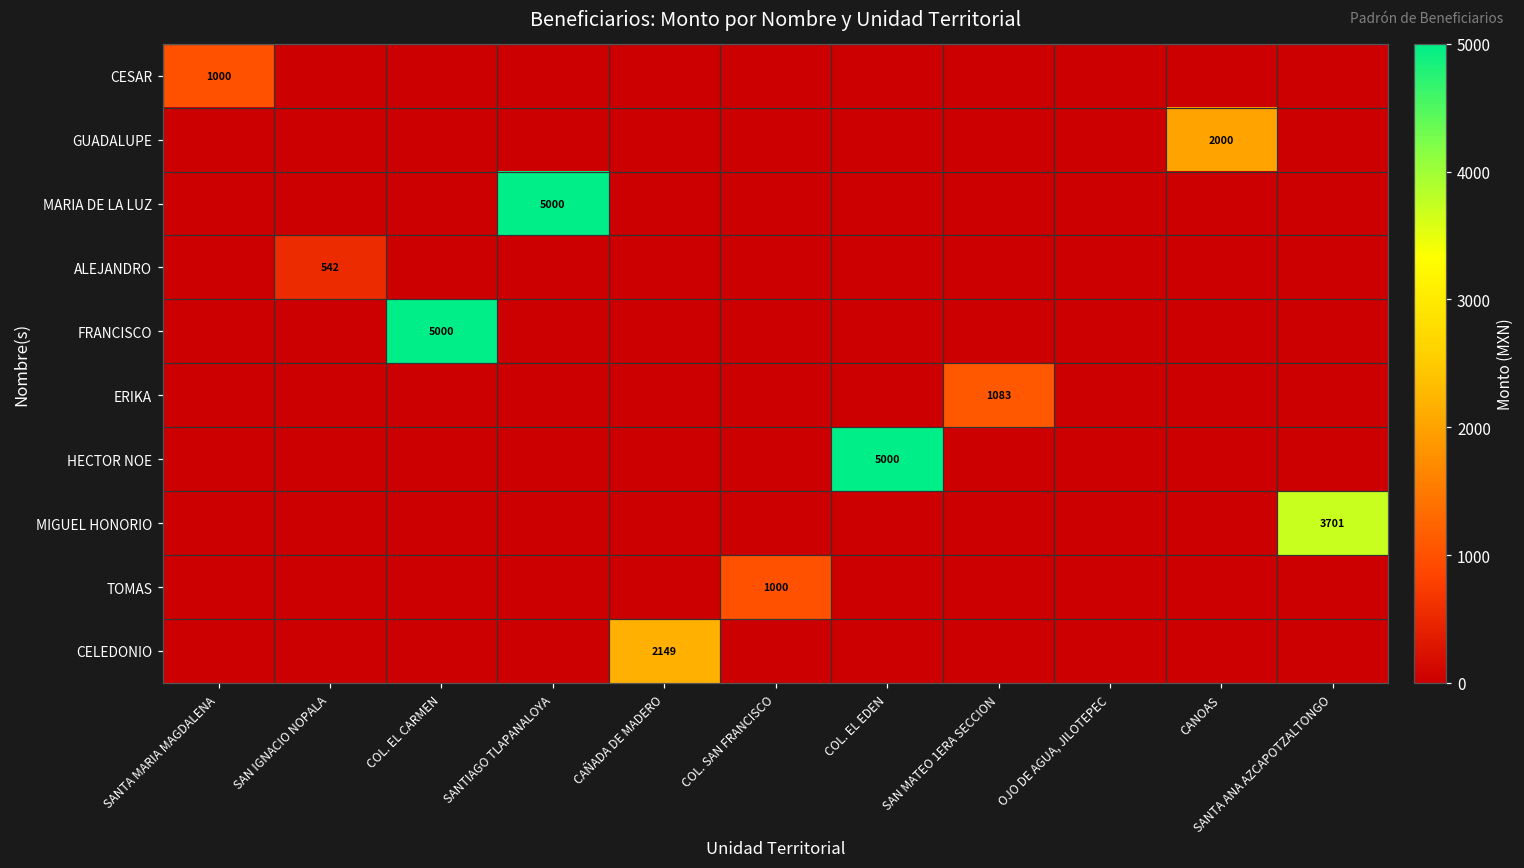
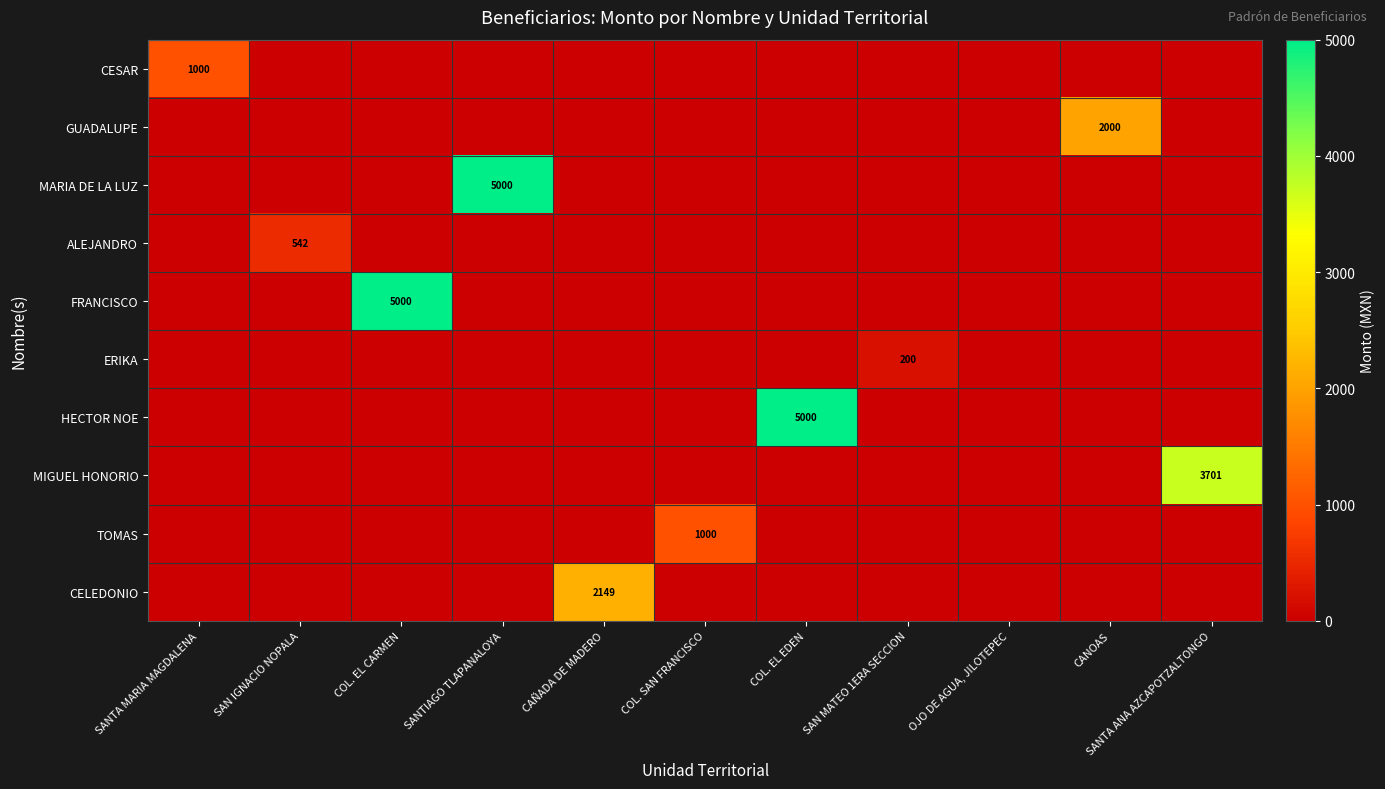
ERIKA, SAN MATEO 1ERA SECCION: 1083 -> 200
